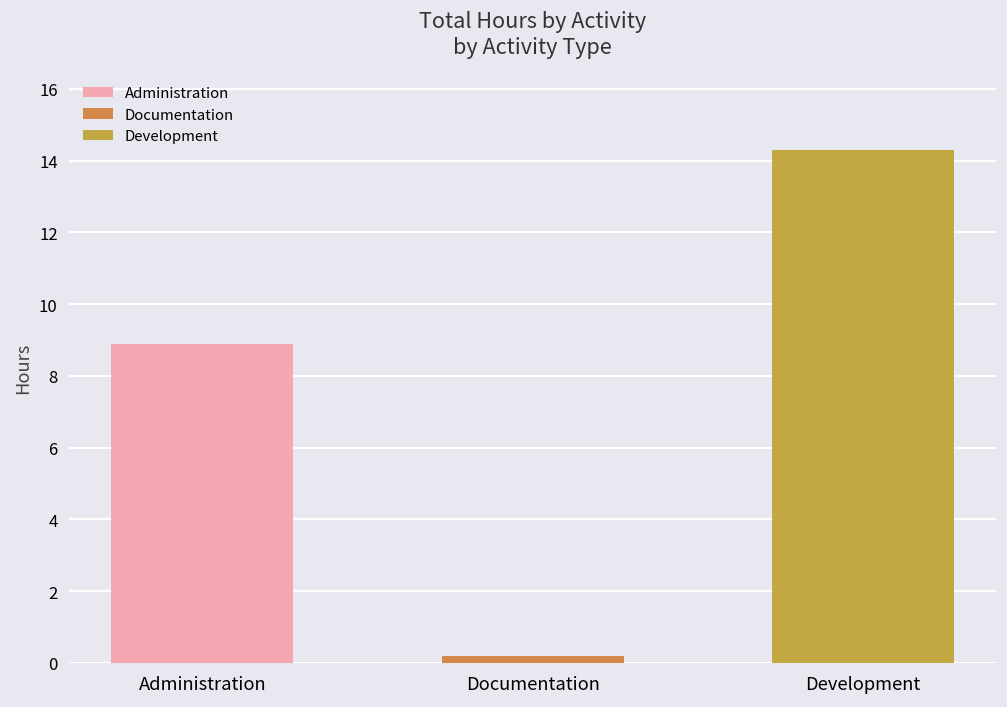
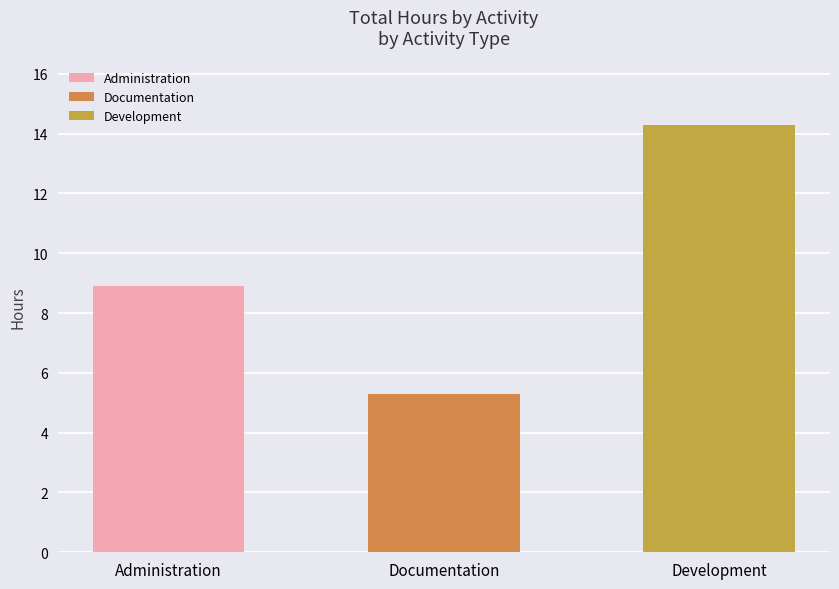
Documentation: 0.2 -> 5.3
